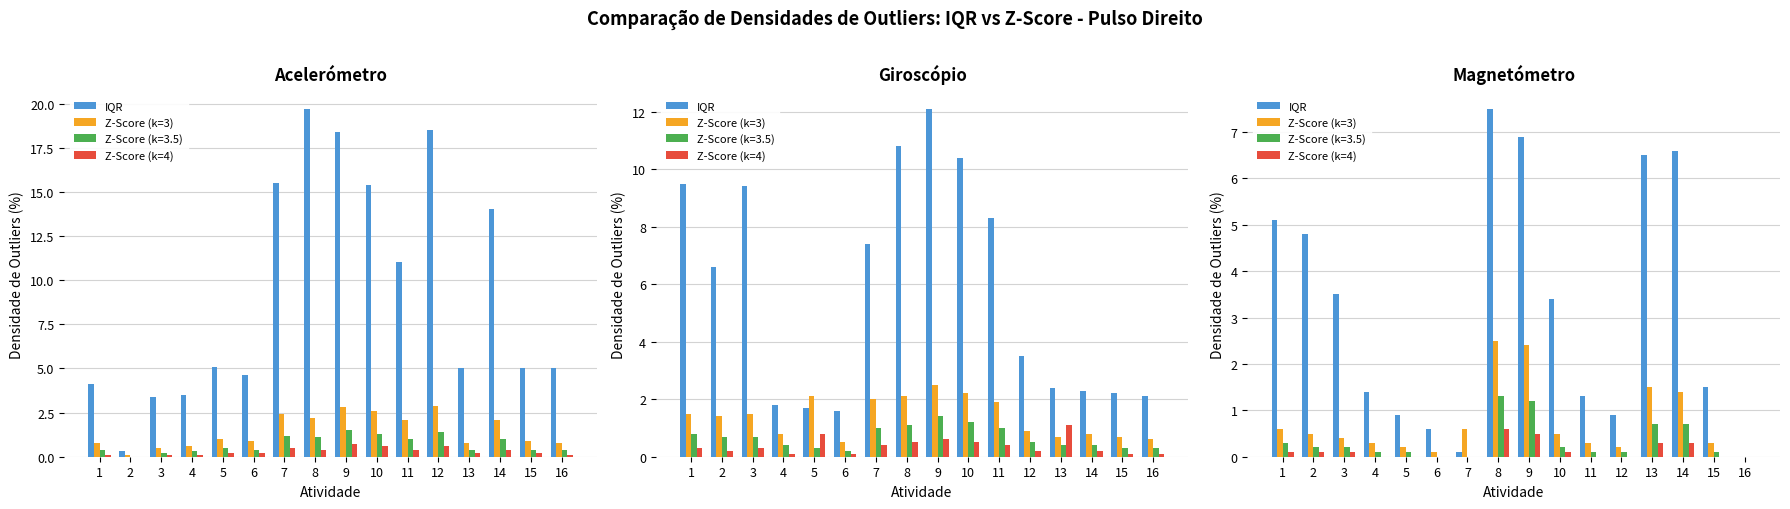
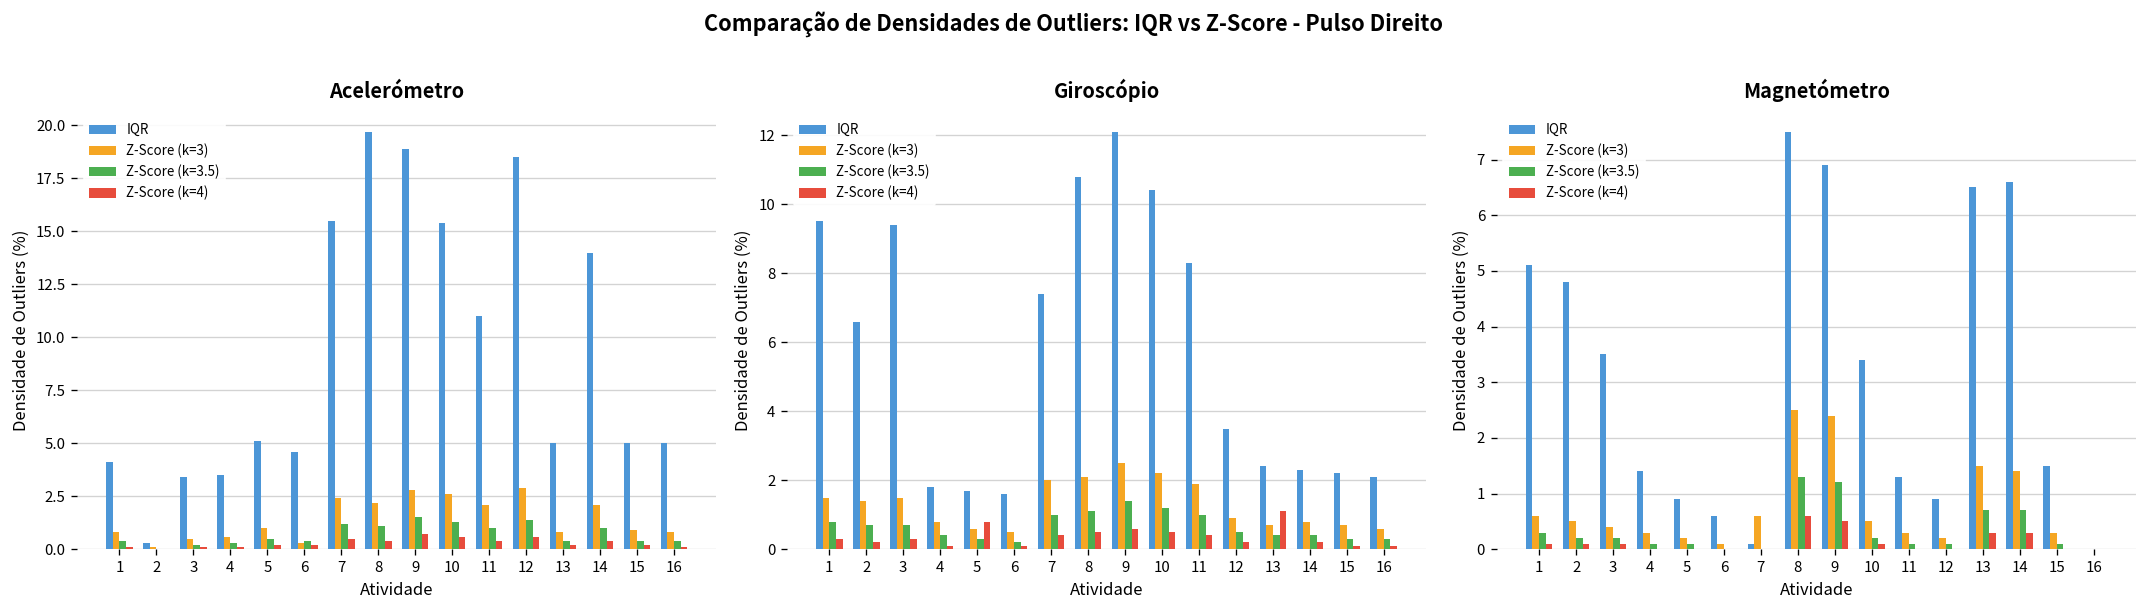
Acelerómetro, Z-Score (k=3), 6: 0.9 -> 0.3
Acelerómetro, IQR, 9: 18.4 -> 18.9
Giroscópio, Z-Score (k=3), 5: 2.1 -> 0.6
